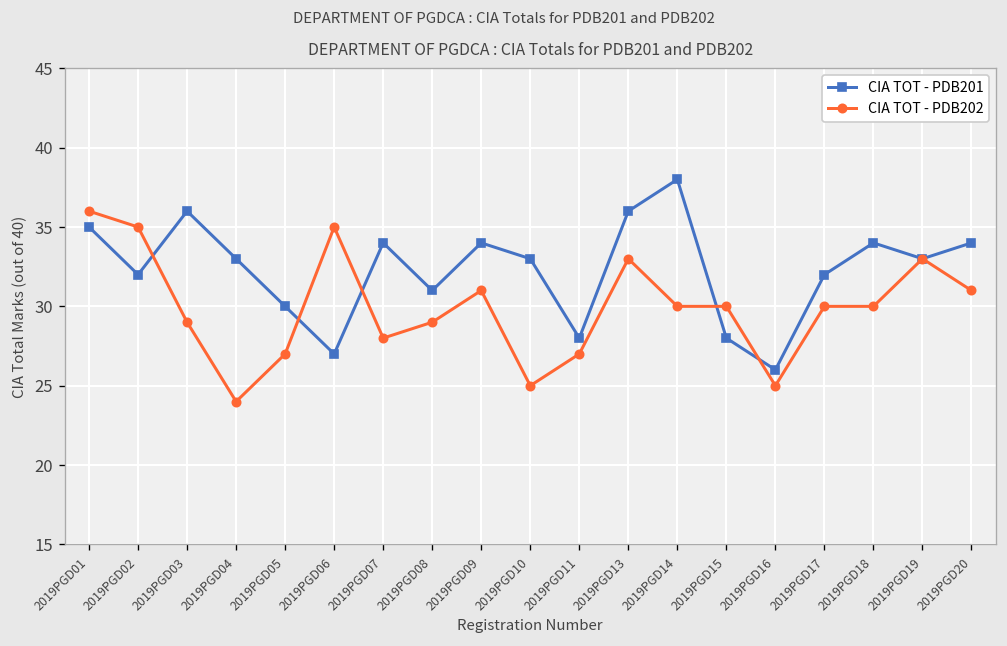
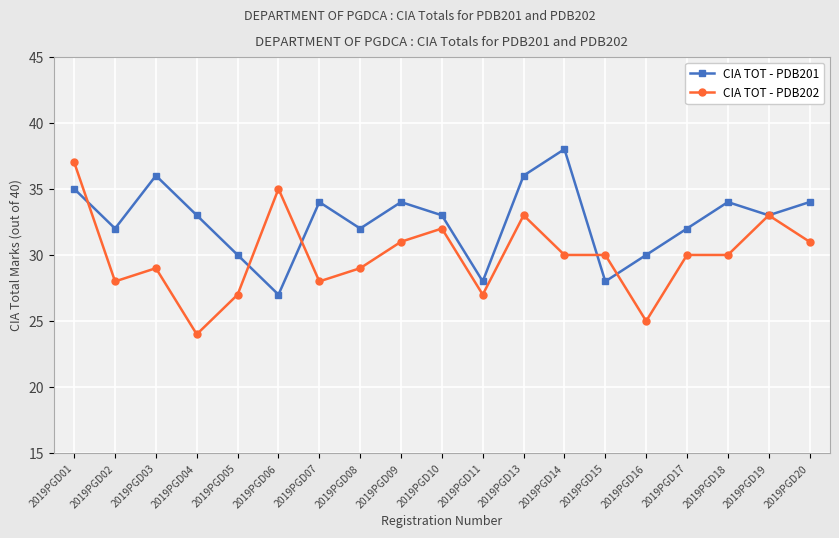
CIA TOT - PDB202, 2019PGD01: 36 -> 37
CIA TOT - PDB202, 2019PGD02: 35 -> 28
CIA TOT - PDB201, 2019PGD08: 31 -> 32
CIA TOT - PDB202, 2019PGD10: 25 -> 32
CIA TOT - PDB201, 2019PGD16: 26 -> 30
